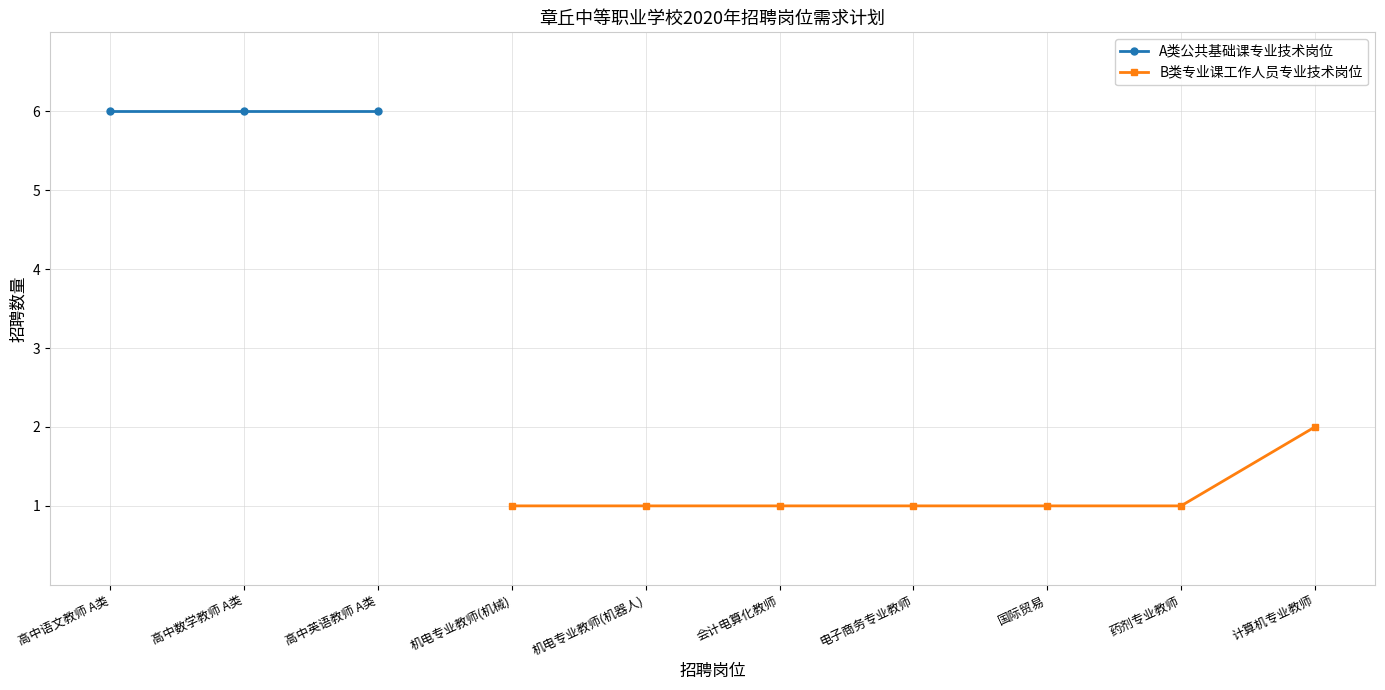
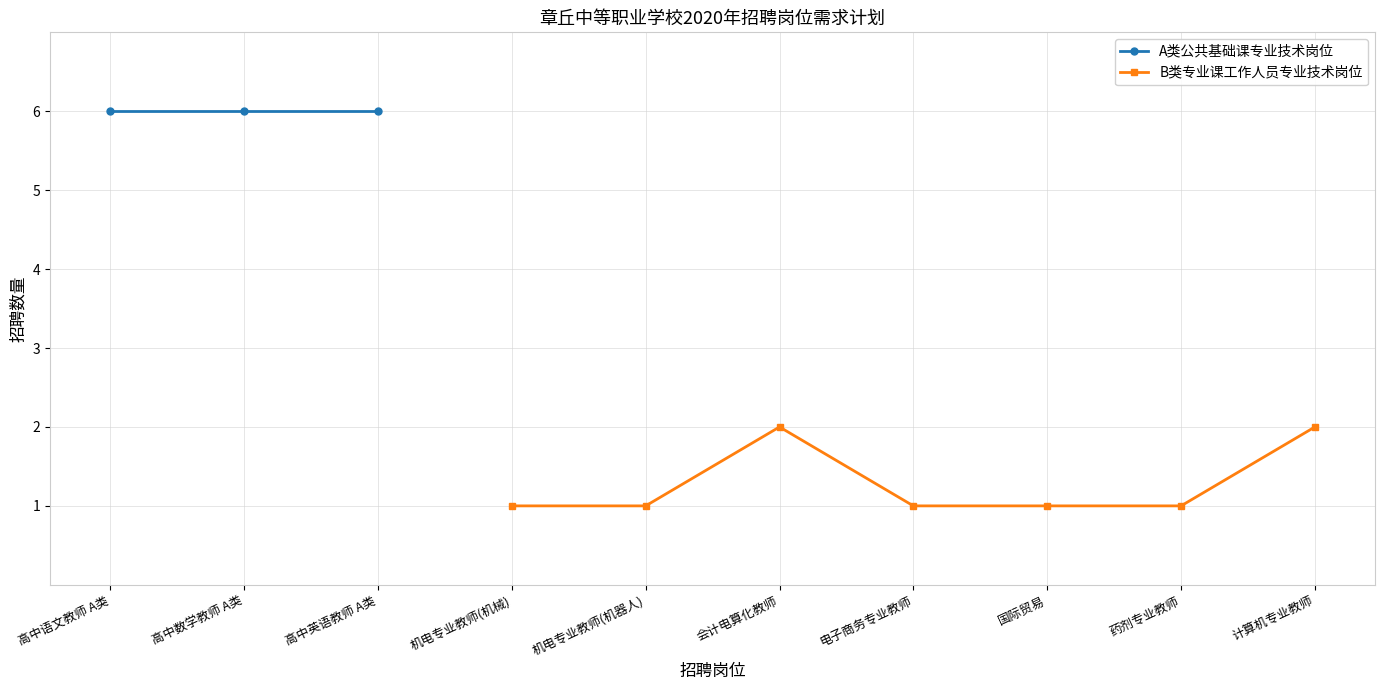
B类专业课工作人员专业技术岗位, 会计电算化教师: 1 -> 2
